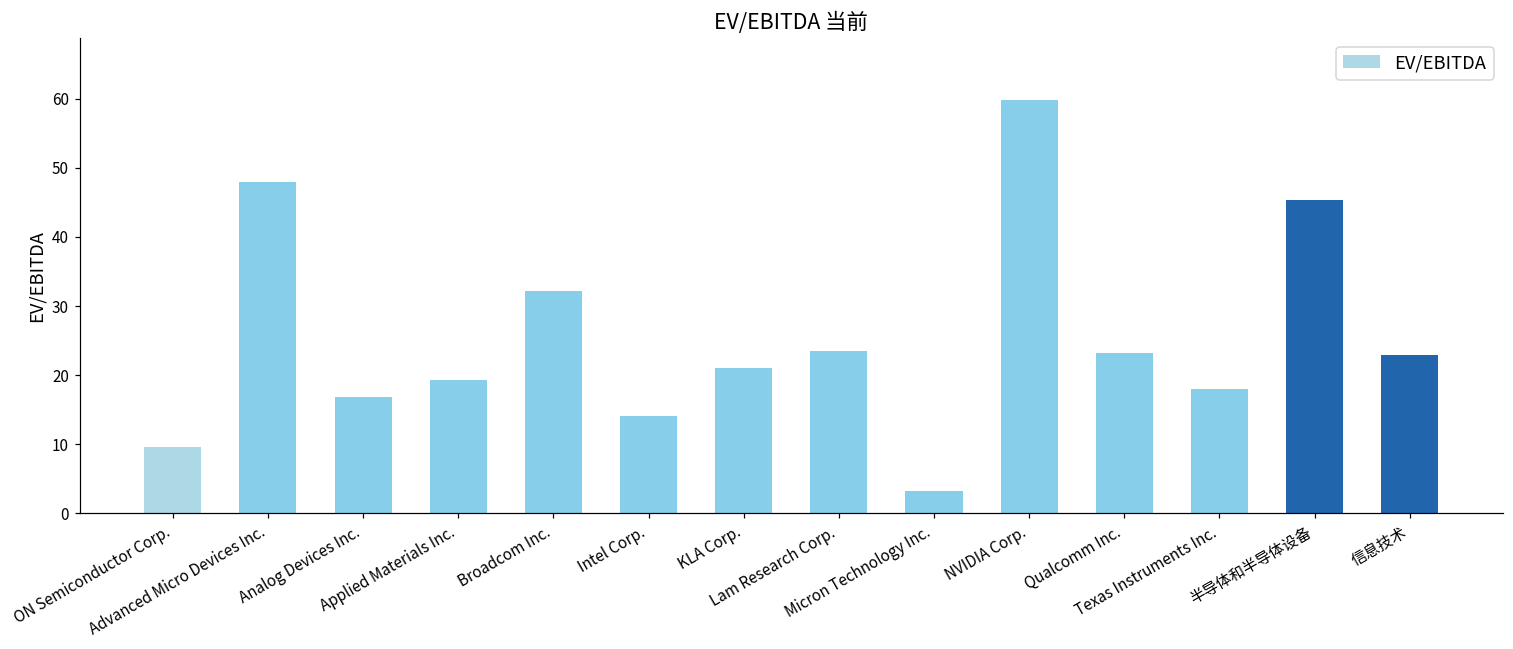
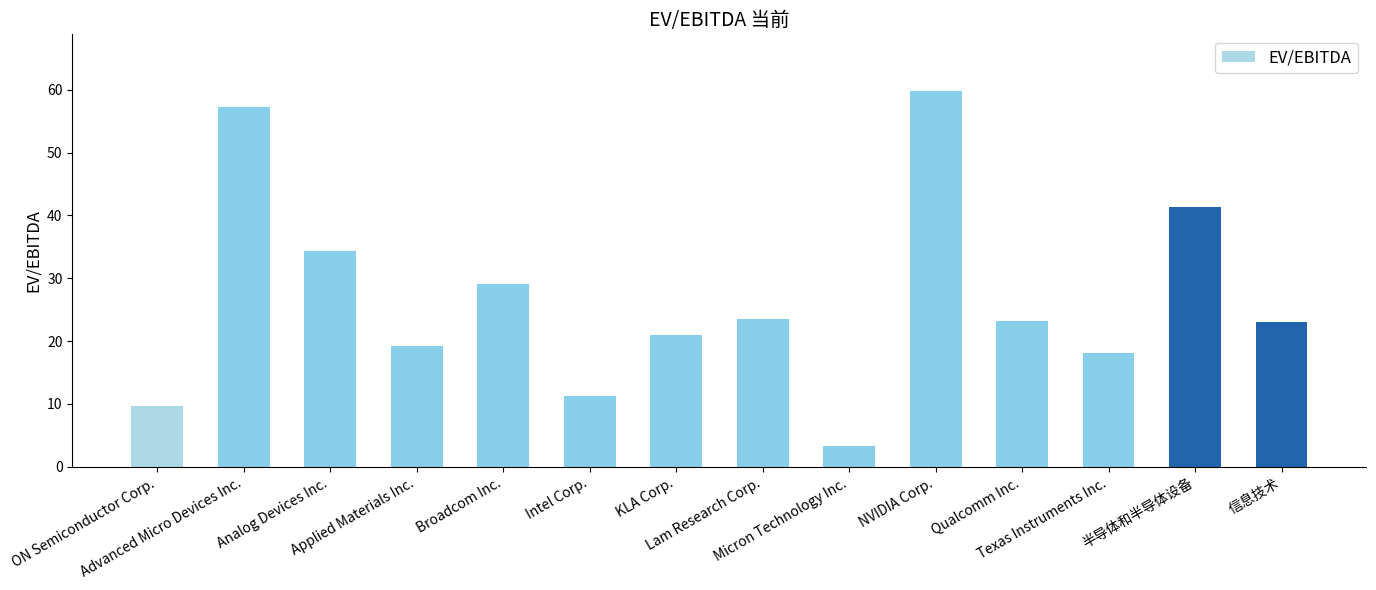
Advanced Micro Devices Inc.: 48 -> 57
Analog Devices Inc.: 17 -> 34
Broadcom Inc.: 32 -> 29
Intel Corp.: 14 -> 11
半导体和半导体设备: 45 -> 41
